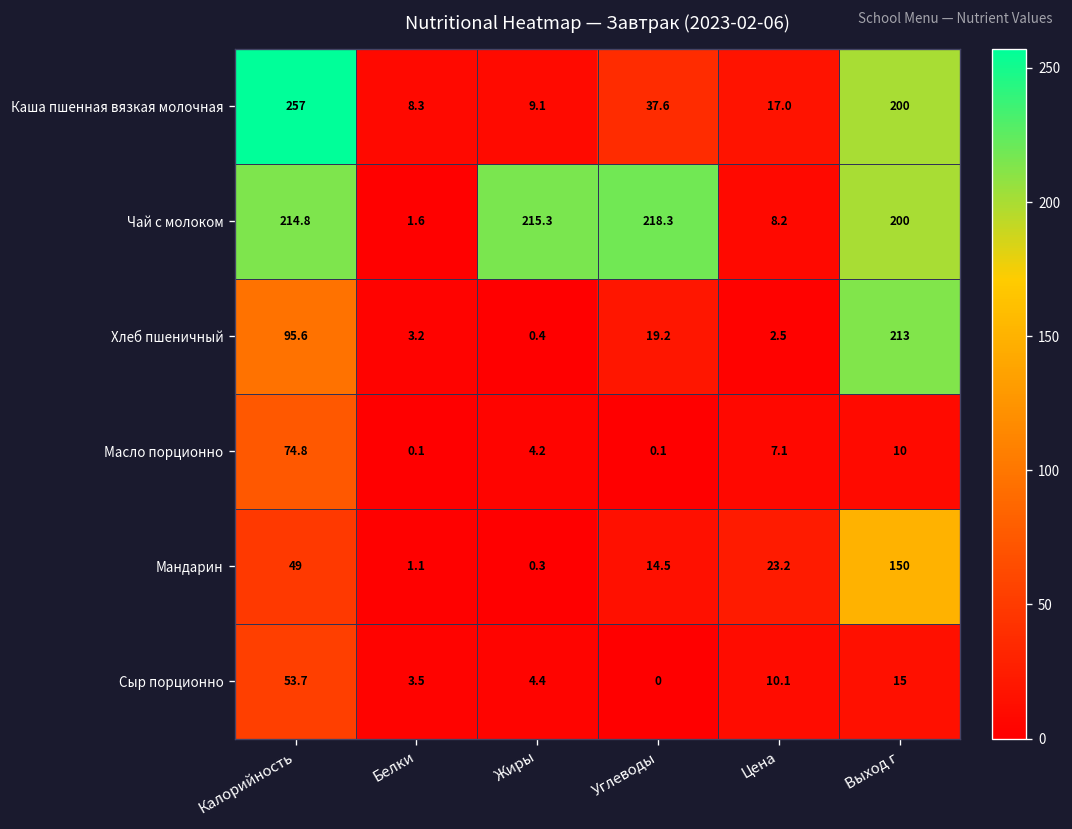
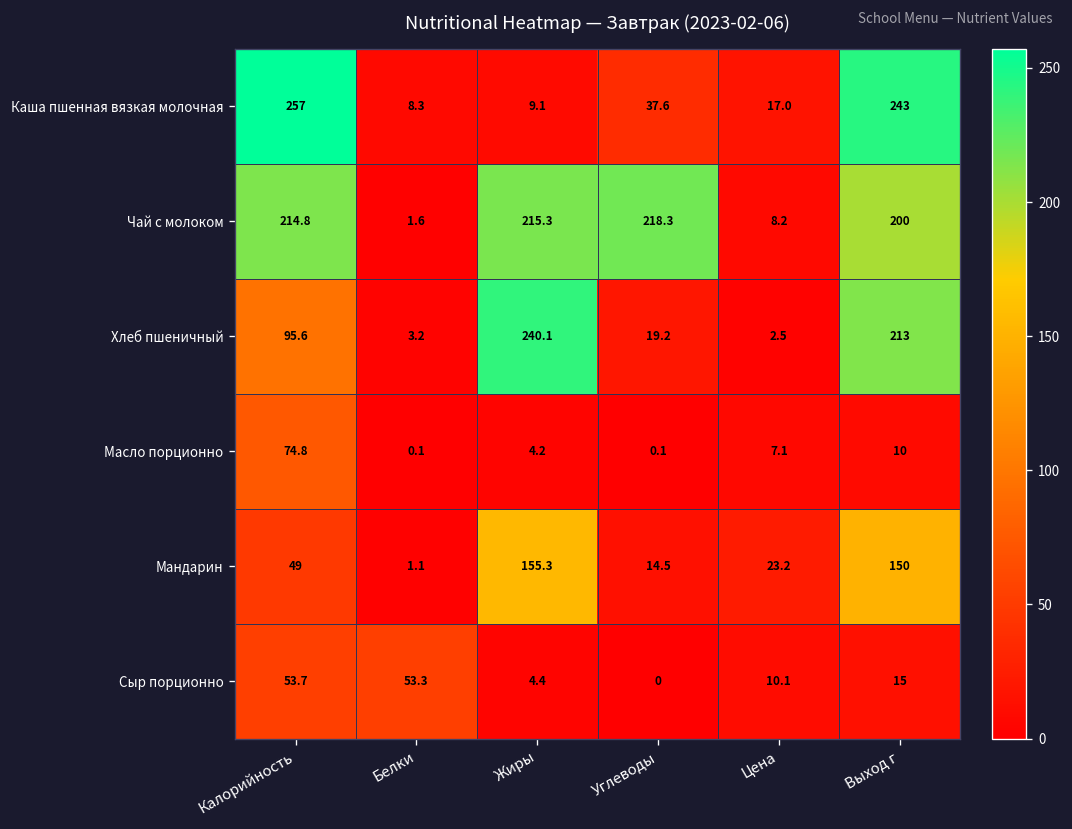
Каша пшенная вязкая молочная, Выход г: 200 -> 243
Хлеб пшеничный, Жиры: 0.4 -> 240.1
Мандарин, Жиры: 0.3 -> 155.3
Сыр порционно, Белки: 3.5 -> 53.3
